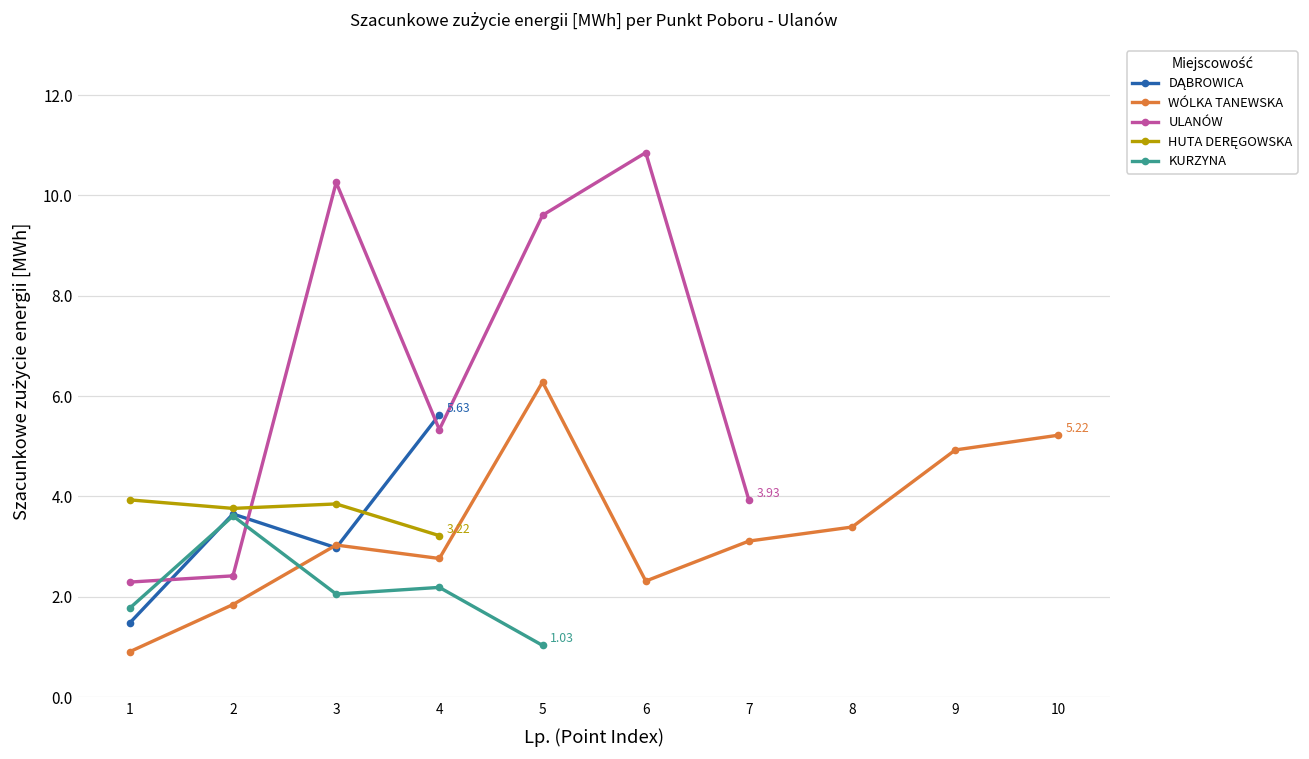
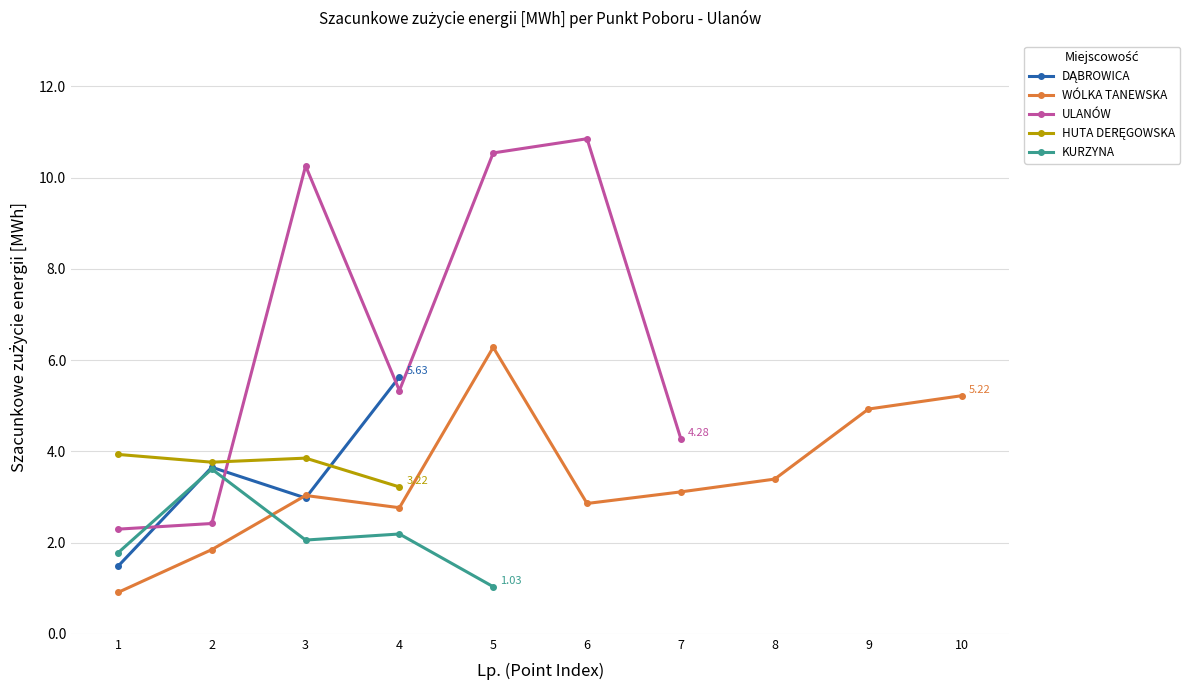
ULANÓW, 5: 9.6 -> 10.5
WÓLKA TANEWSKA, 6: 2.3 -> 2.9
ULANÓW, 7: 3.93 -> 4.28
